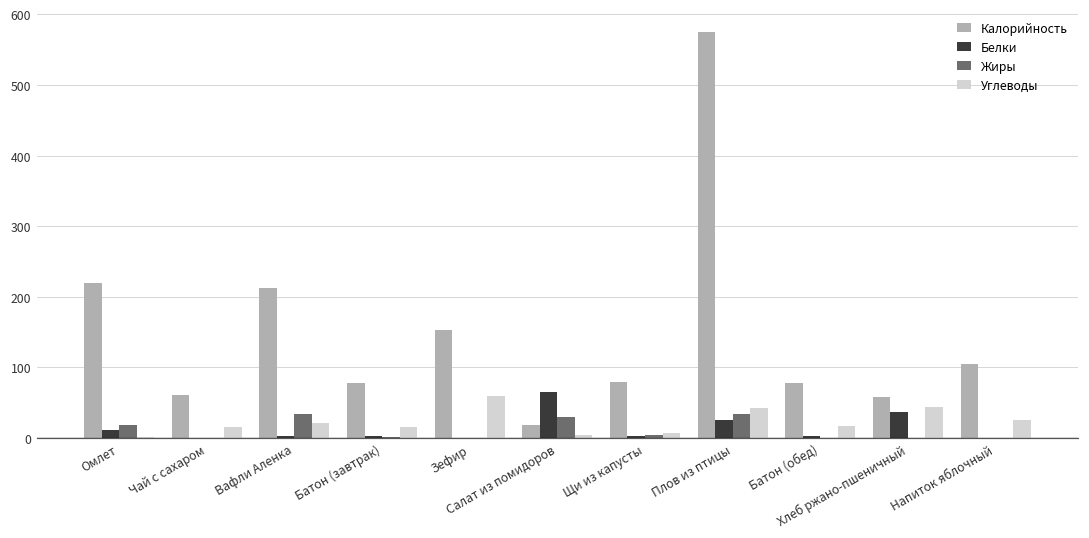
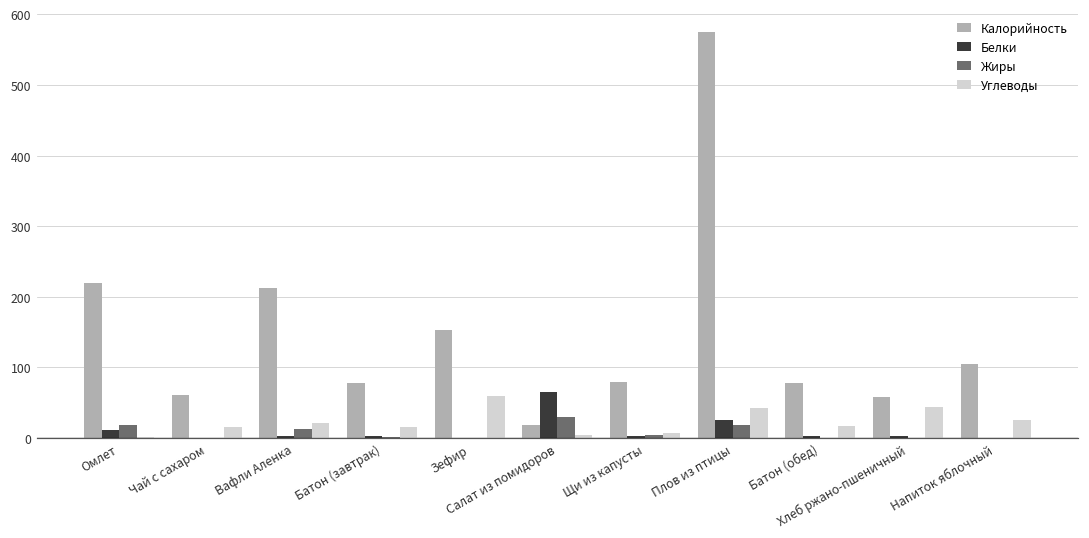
Жиры, Вафли Аленка: 30 -> 10
Жиры, Плов из птицы: 30 -> 20
Белки, Хлеб ржано-пшеничный: 40 -> 0
